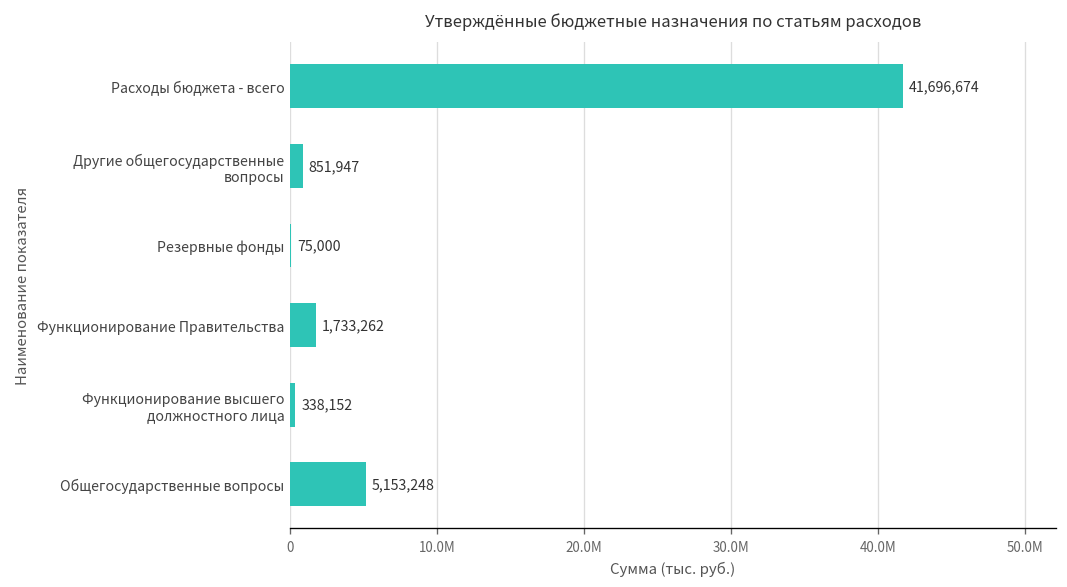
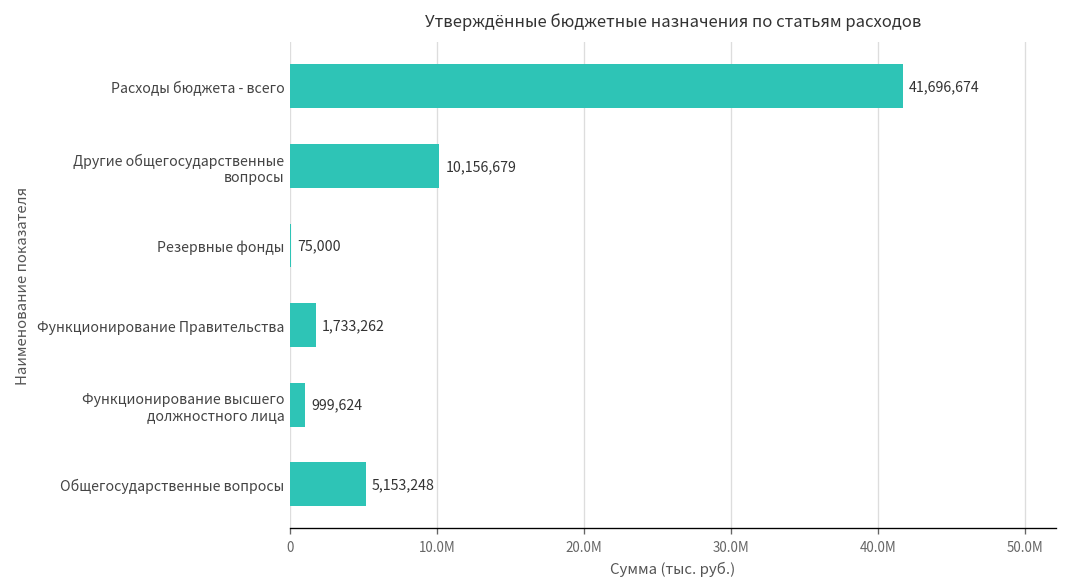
Другие общегосударственные вопросы: 851,947 -> 10,156,679
Функционирование высшего должностного лица: 338,152 -> 999,624
